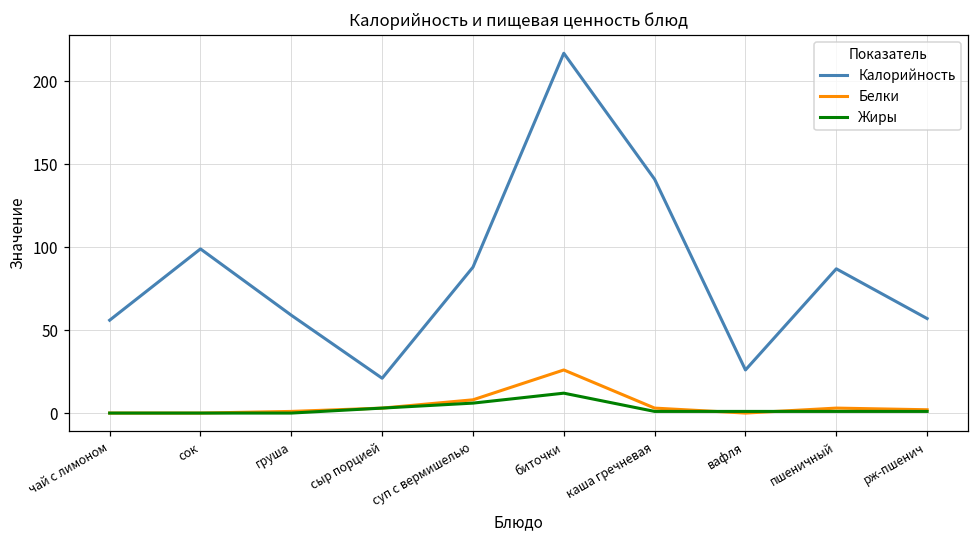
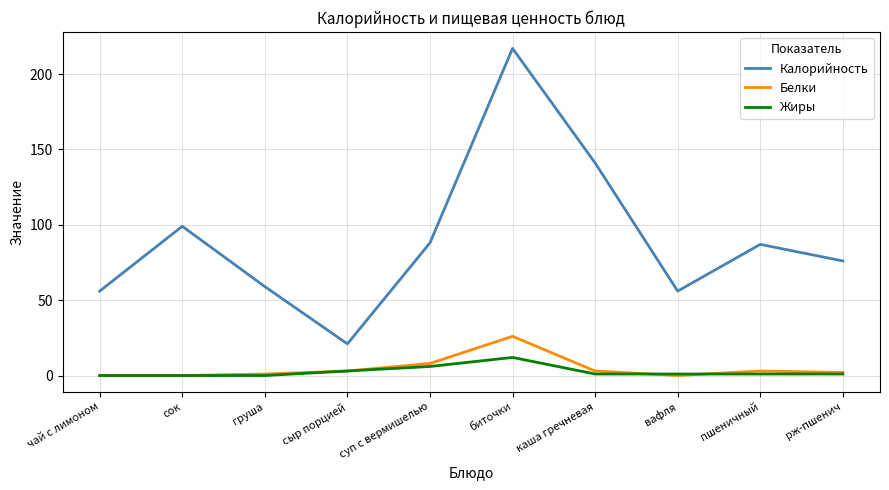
Калорийность, вафля: 26 -> 56
Калорийность, рж-пшенич: 57 -> 76
